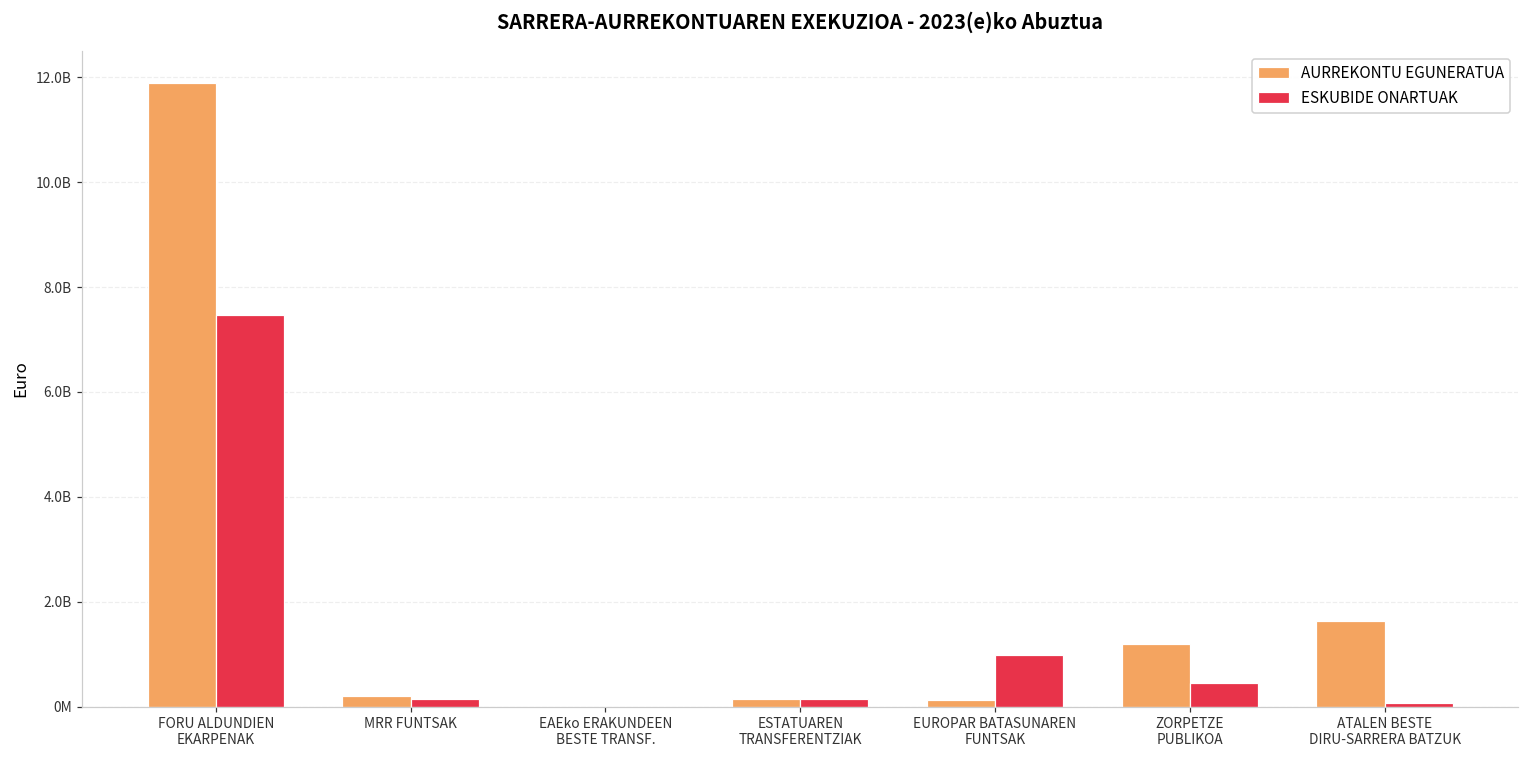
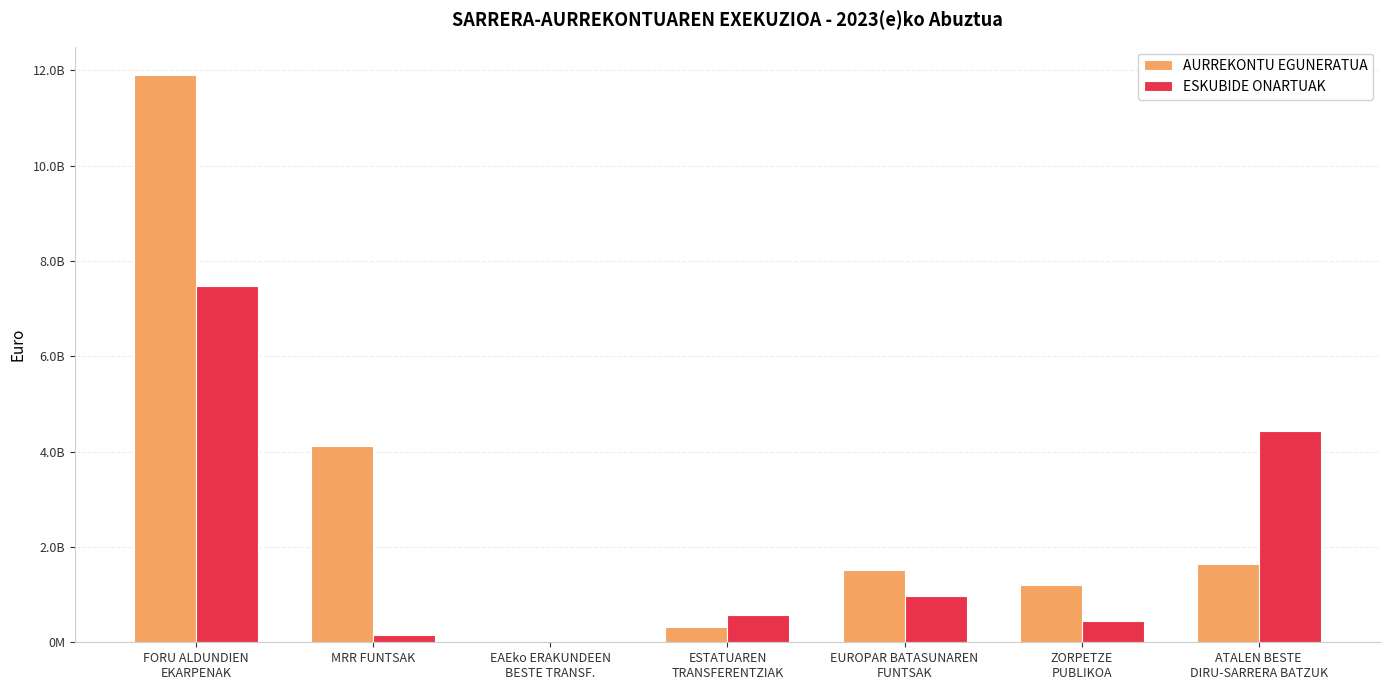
AURREKONTU EGUNERATUA, MRR FUNTSAK: 200000000 -> 4100000000
AURREKONTU EGUNERATUA, ESTATUAREN TRANSFERENTZIAK: 100000000 -> 300000000
ESKUBIDE ONARTUAK, ESTATUAREN TRANSFERENTZIAK: 100000000 -> 600000000
AURREKONTU EGUNERATUA, EUROPAR BATASUNAREN FUNTSAK: 100000000 -> 1500000000
ESKUBIDE ONARTUAK, ATALEN BESTE DIRU-SARRERA BATZUK: 100000000 -> 4400000000
